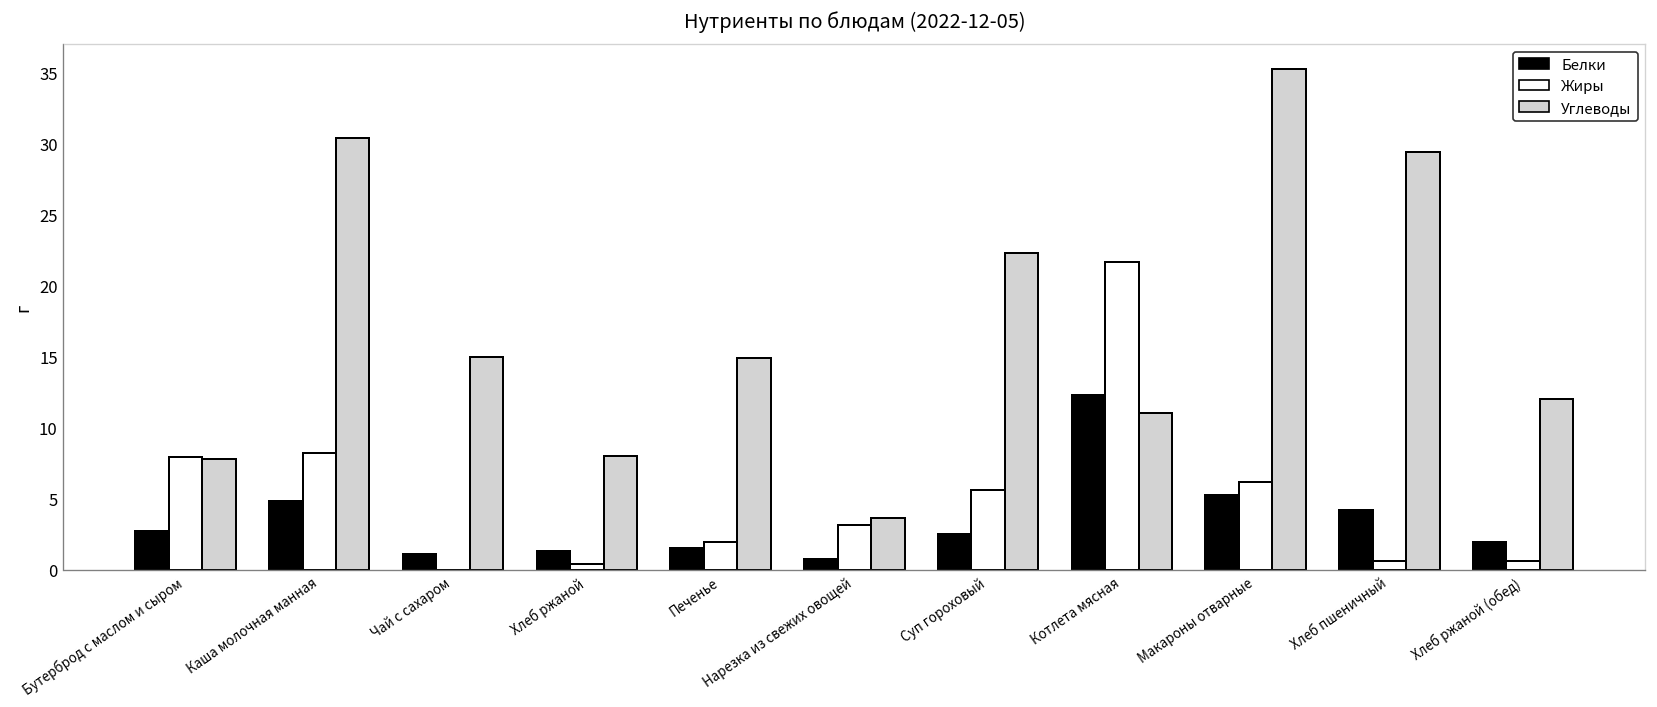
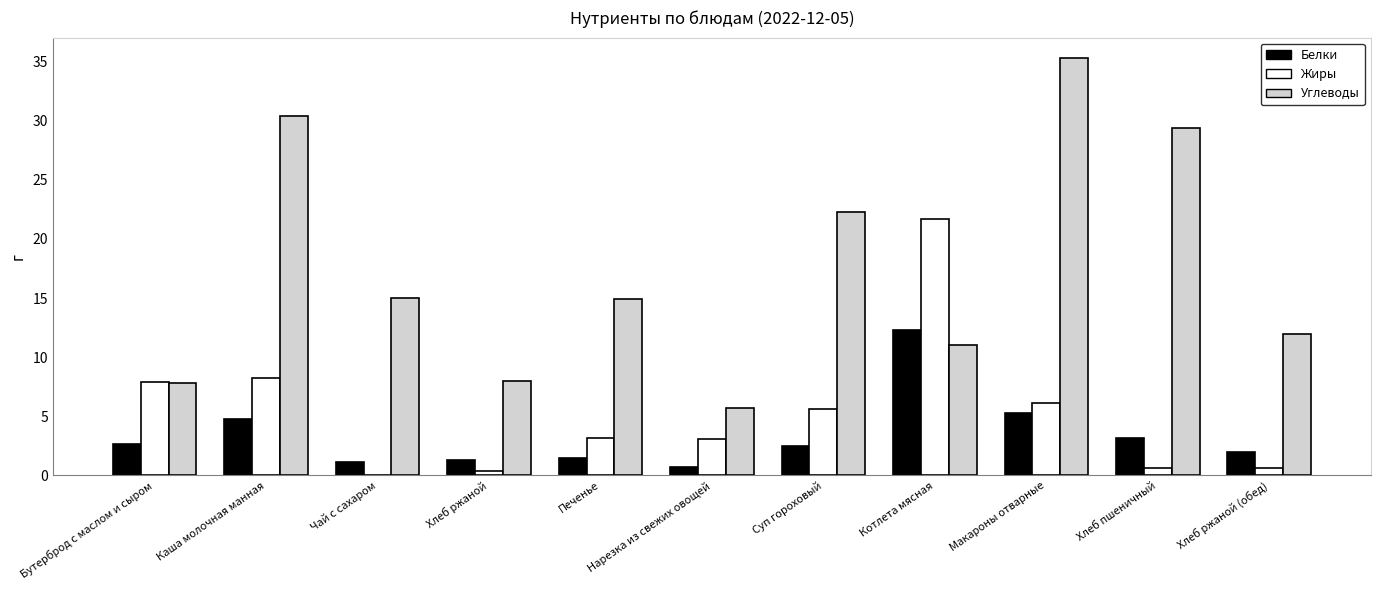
Жиры, Печенье: 2.0 -> 3.2
Углеводы, Нарезка из свежих овощей: 3.6 -> 5.7
Белки, Хлеб пшеничный: 4.2 -> 3.2
